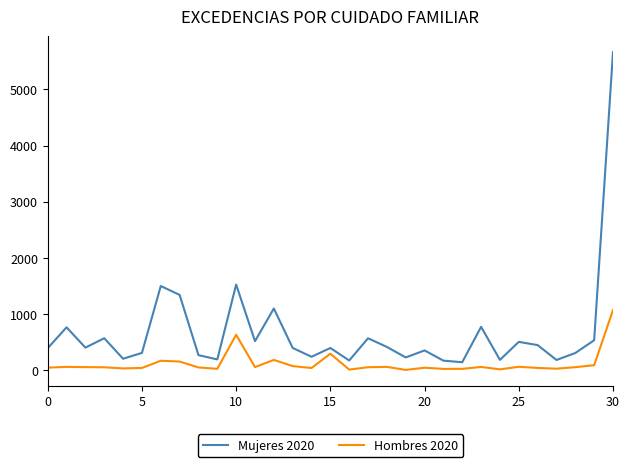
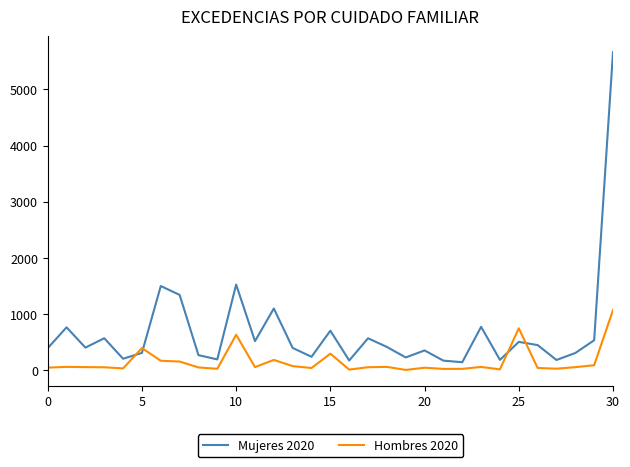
Hombres 2020, 5: 0 -> 400
Mujeres 2020, 15: 400 -> 700
Hombres 2020, 25: 100 -> 700
